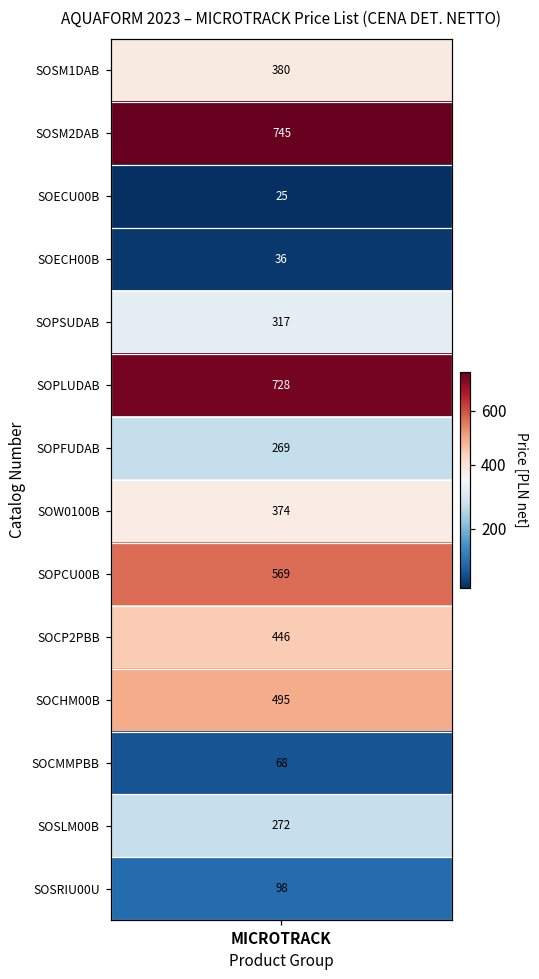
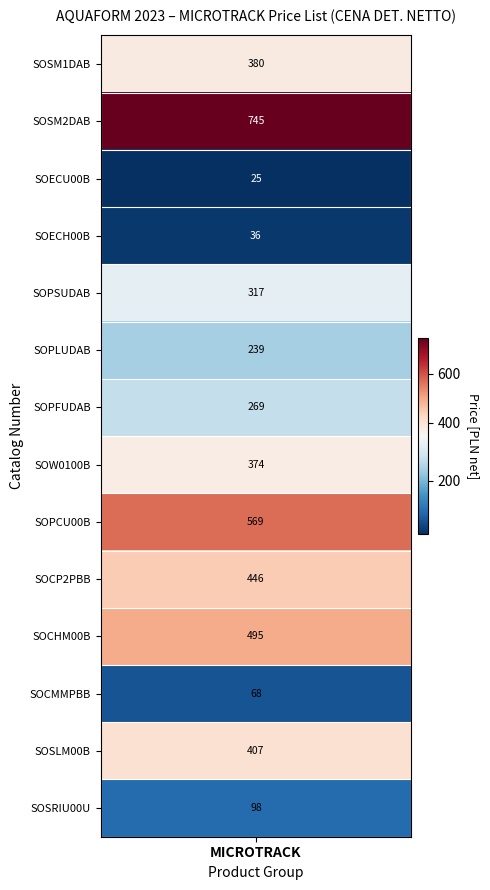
SOPLUDAB, MICROTRACK: 728 -> 239
SOSLM00B, MICROTRACK: 272 -> 407
